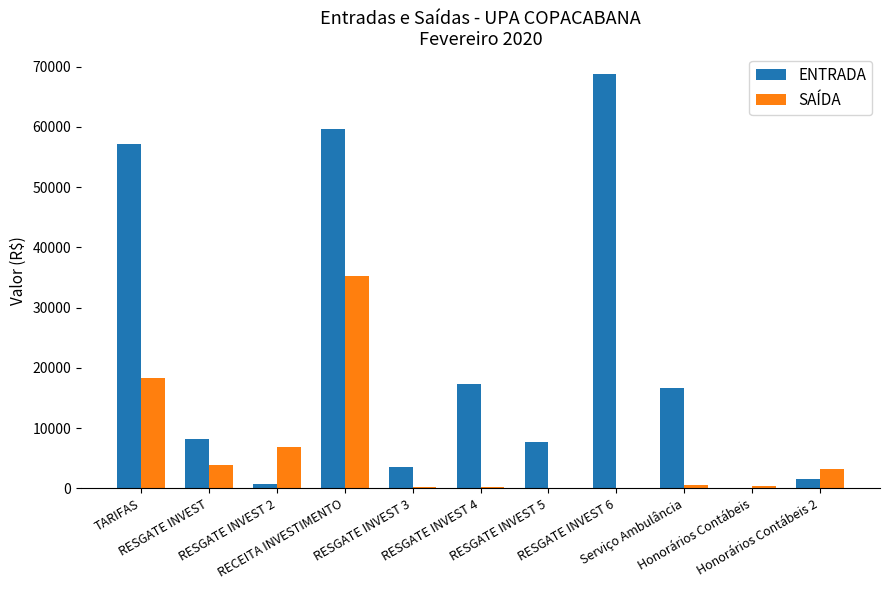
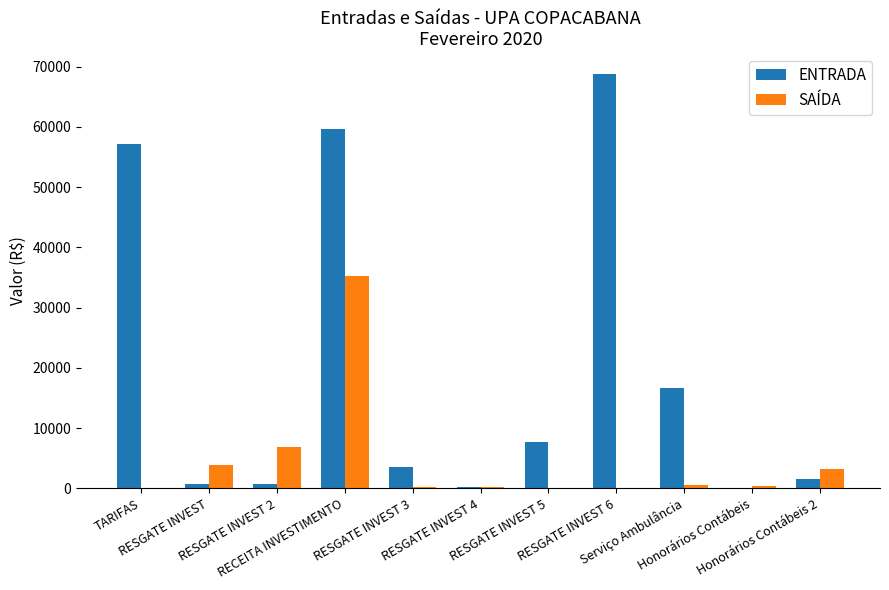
SAÍDA, TARIFAS: 18000 -> 0
ENTRADA, RESGATE INVEST: 8000 -> 1000
ENTRADA, RESGATE INVEST 4: 17000 -> 0
